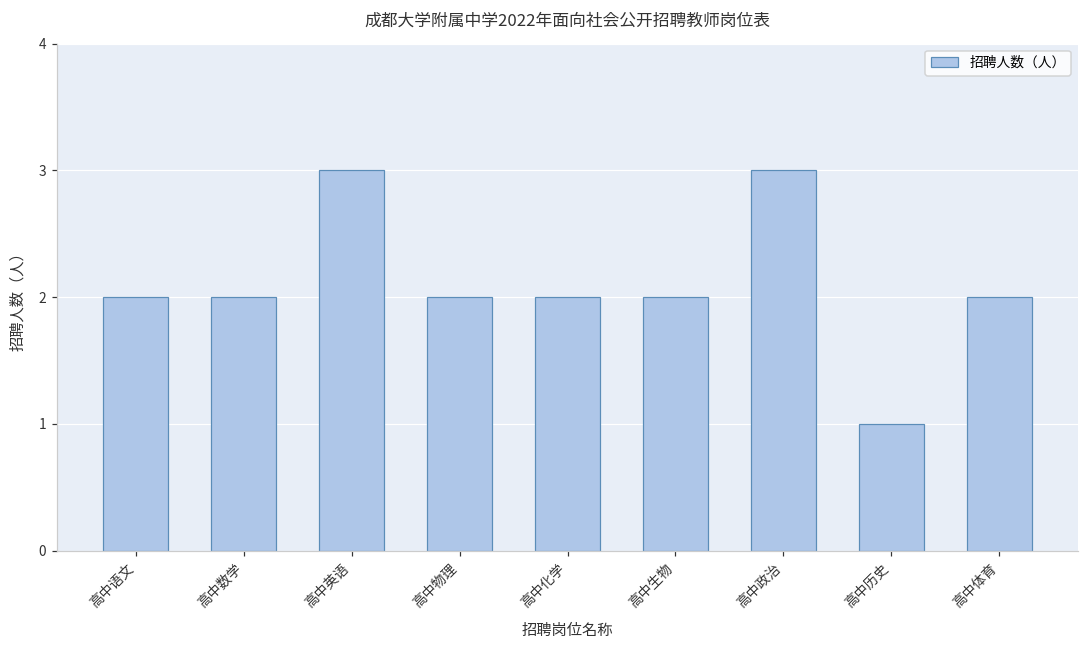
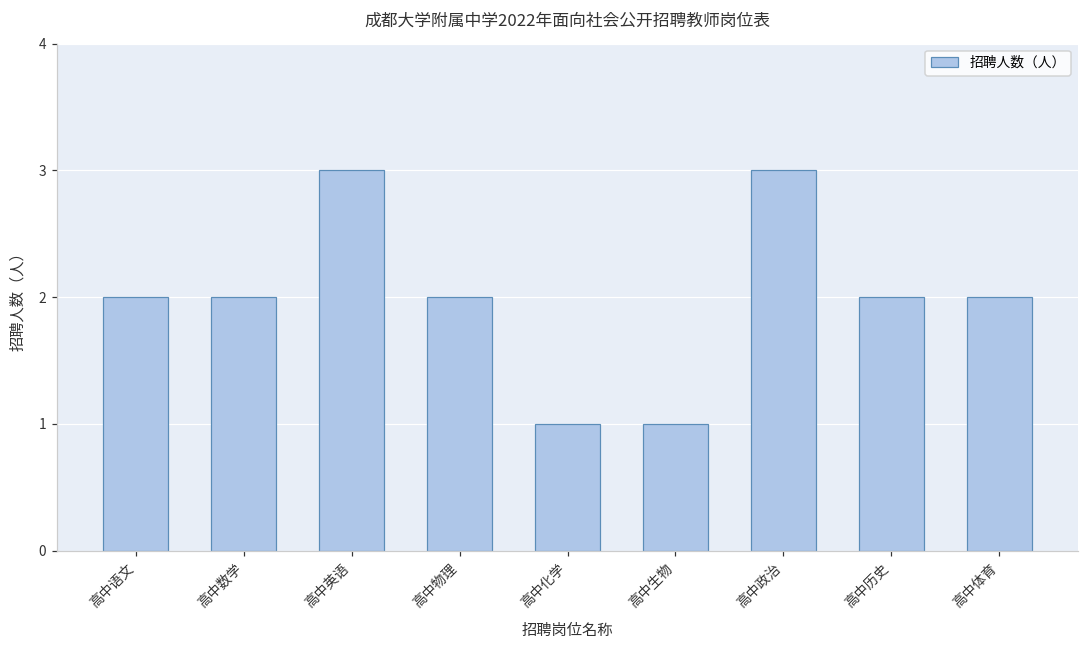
高中化学: 2 -> 1
高中生物: 2 -> 1
高中历史: 1 -> 2
